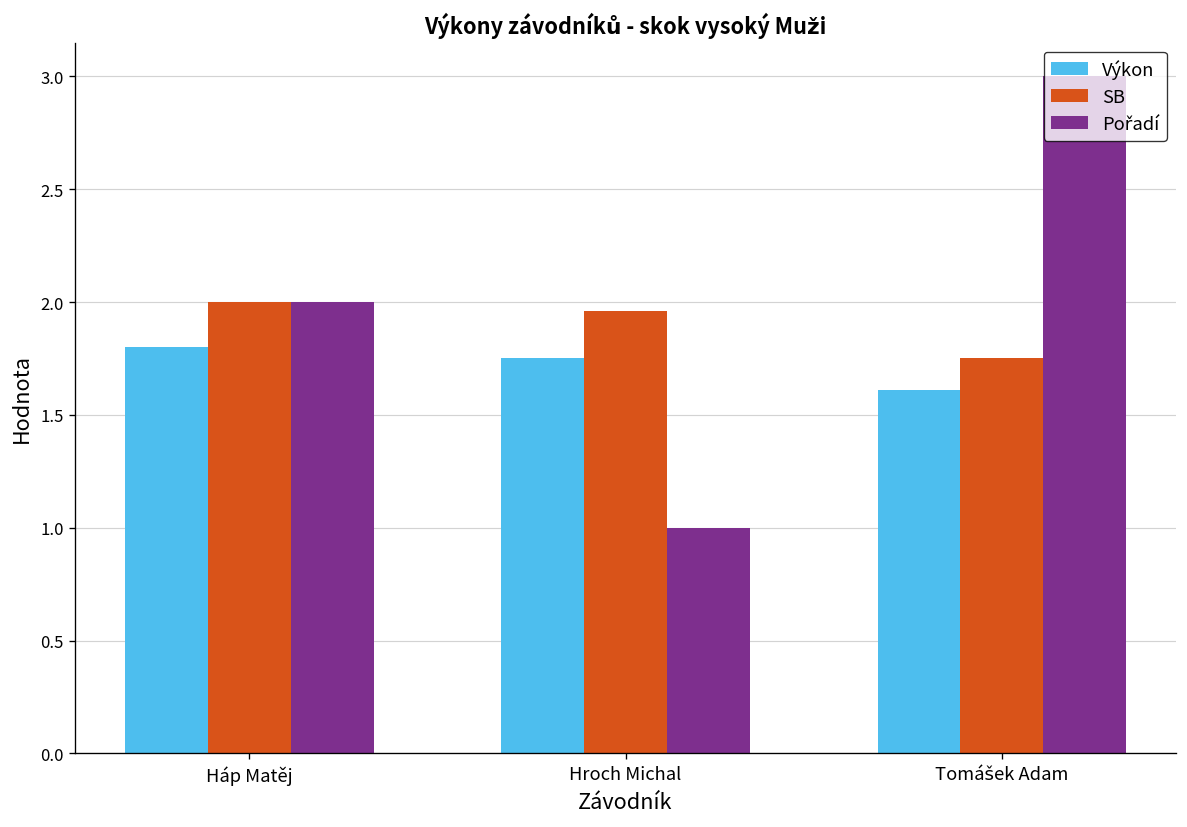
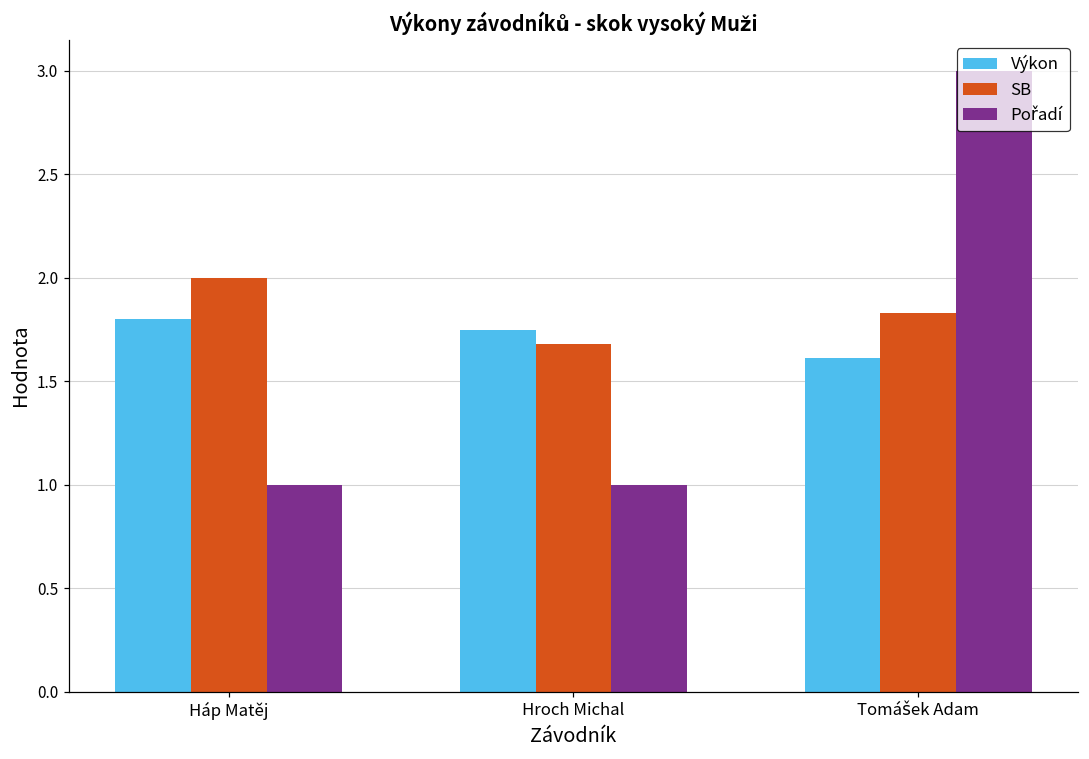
Pořadí, Háp Matěj: 2 -> 1
SB, Hroch Michal: 1.96 -> 1.68
SB, Tomášek Adam: 1.75 -> 1.83
